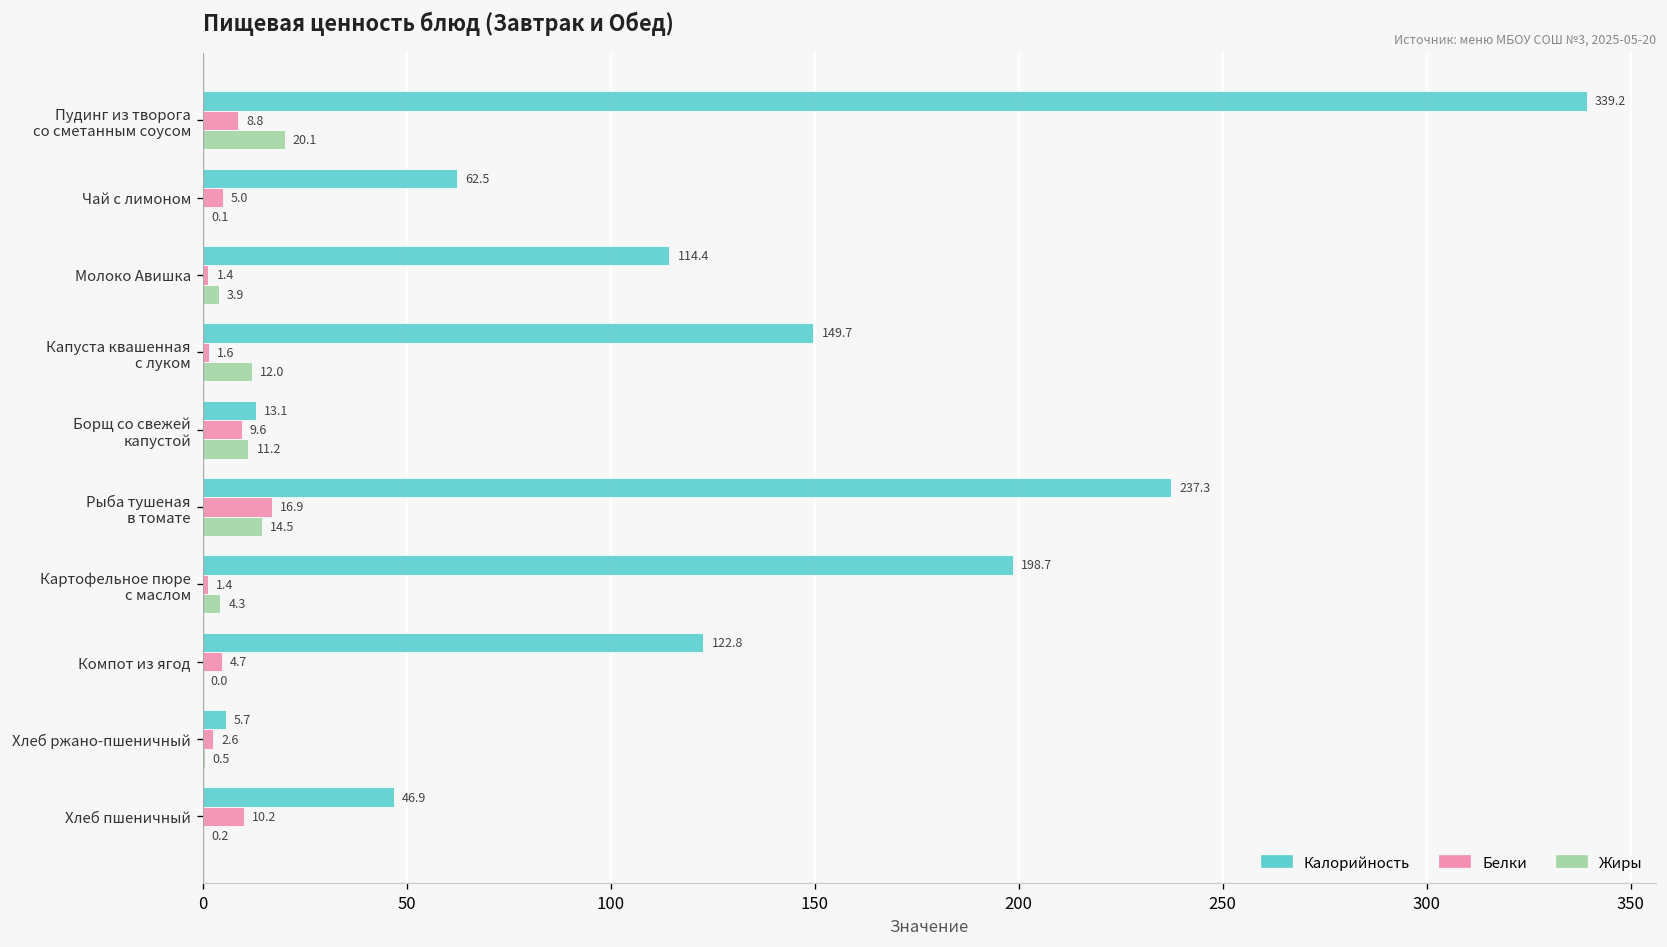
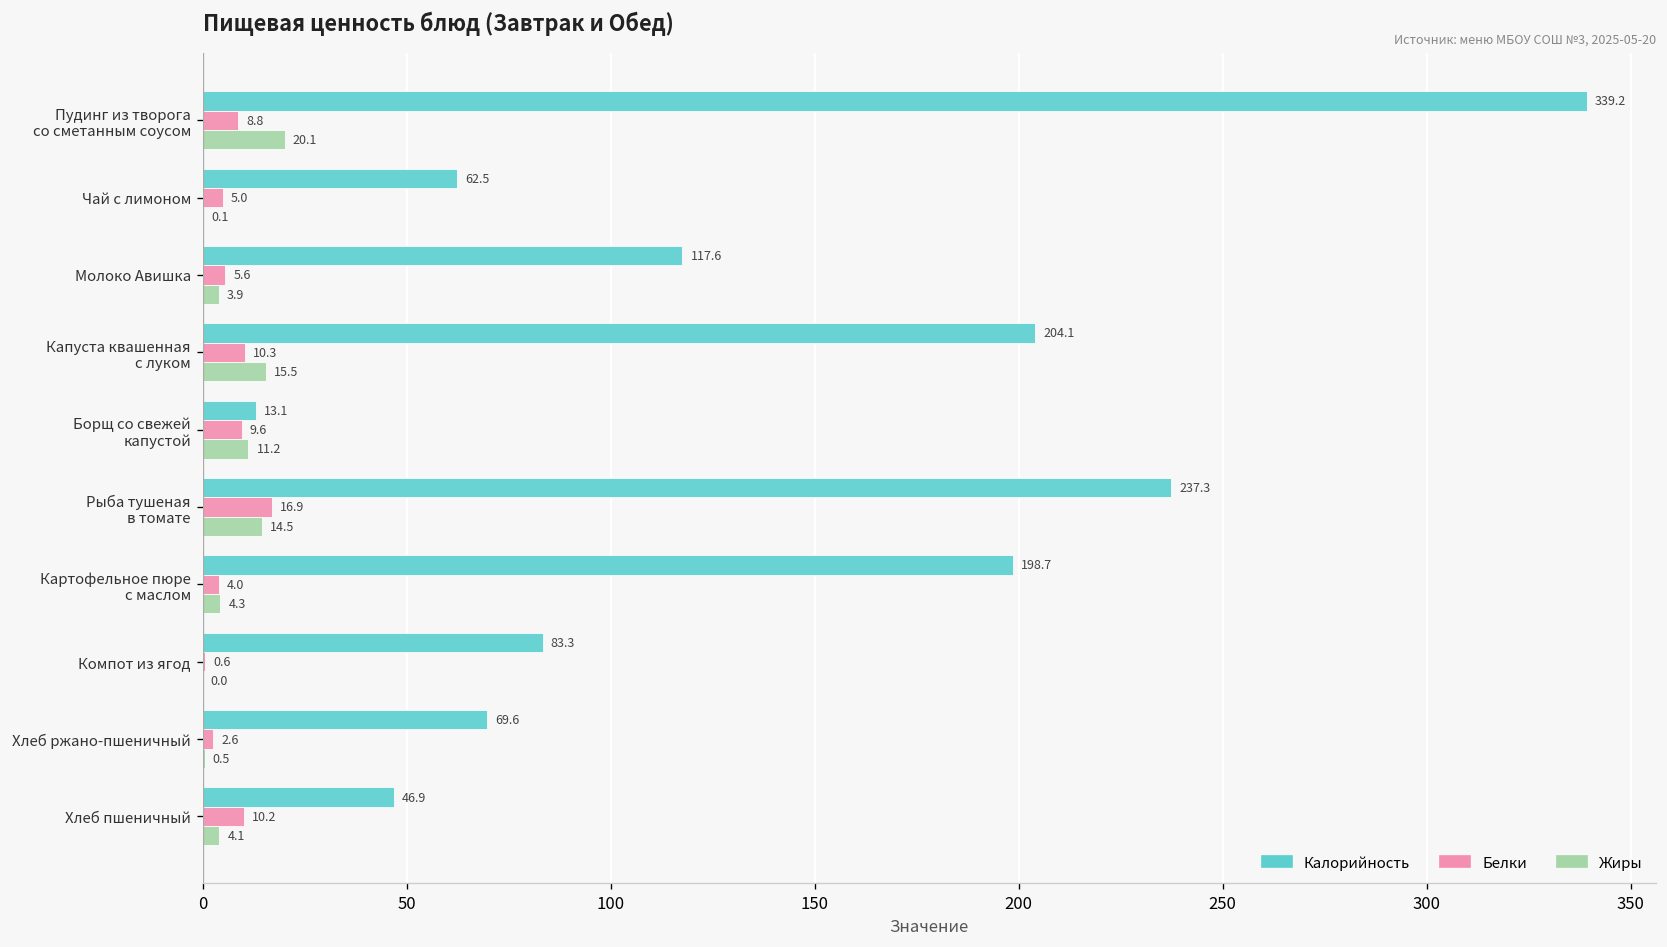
Калорийность, Молоко Авишка: 114.4 -> 117.6
Белки, Молоко Авишка: 1.4 -> 5.6
Калорийность, Капуста квашенная с луком: 149.7 -> 204.1
Белки, Капуста квашенная с луком: 1.6 -> 10.3
Жиры, Капуста квашенная с луком: 12.0 -> 15.5
Белки, Картофельное пюре с маслом: 1.4 -> 4.0
Калорийность, Компот из ягод: 122.8 -> 83.3
Белки, Компот из ягод: 4.7 -> 0.6
Калорийность, Хлеб ржано-пшеничный: 5.7 -> 69.6
Жиры, Хлеб пшеничный: 0.2 -> 4.1
